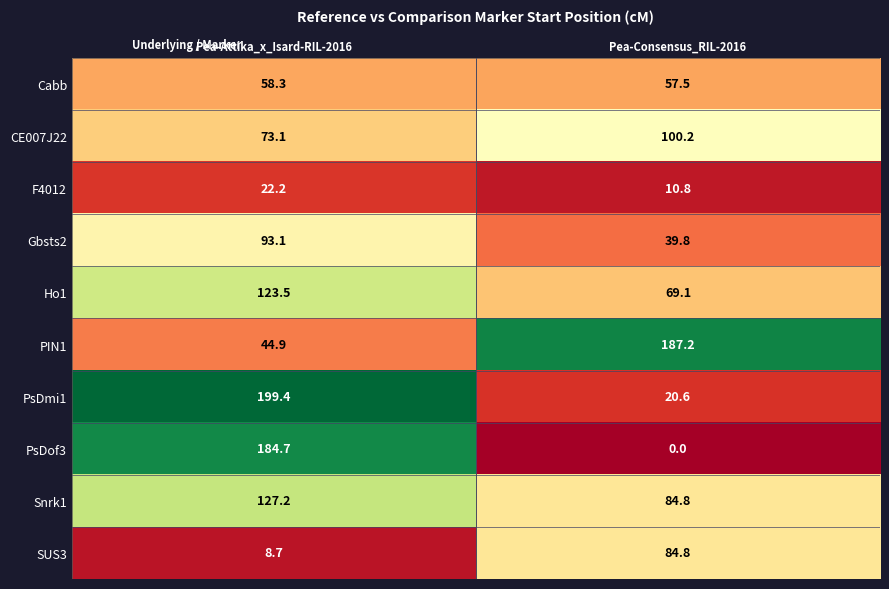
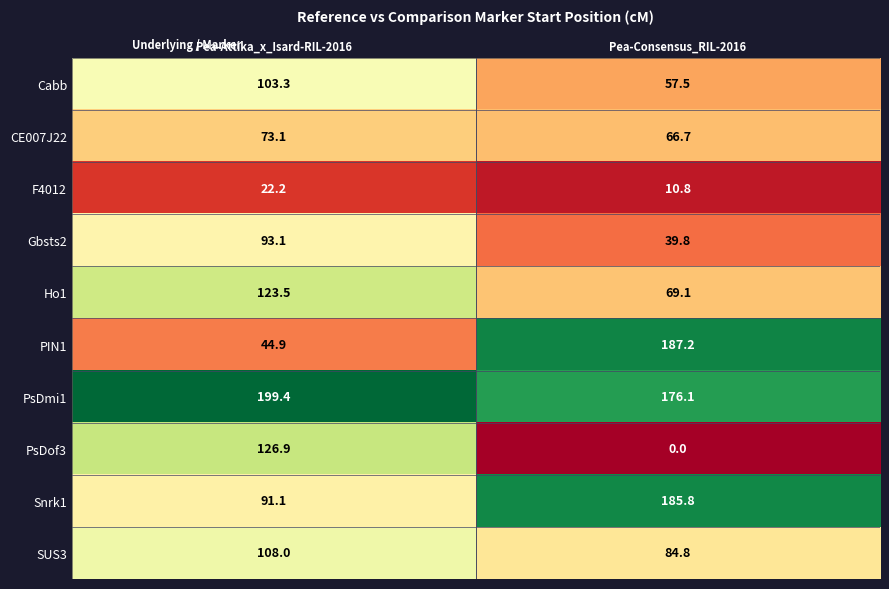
Cabb, Pea-Attika_x_Isard-RIL-2016: 58.3 -> 103.3
CE007J22, Pea-Consensus_RIL-2016: 100.2 -> 66.7
PsDmi1, Pea-Consensus_RIL-2016: 20.6 -> 176.1
PsDof3, Pea-Attika_x_Isard-RIL-2016: 184.7 -> 126.9
Snrk1, Pea-Attika_x_Isard-RIL-2016: 127.2 -> 91.1
Snrk1, Pea-Consensus_RIL-2016: 84.8 -> 185.8
SUS3, Pea-Attika_x_Isard-RIL-2016: 8.7 -> 108.0
